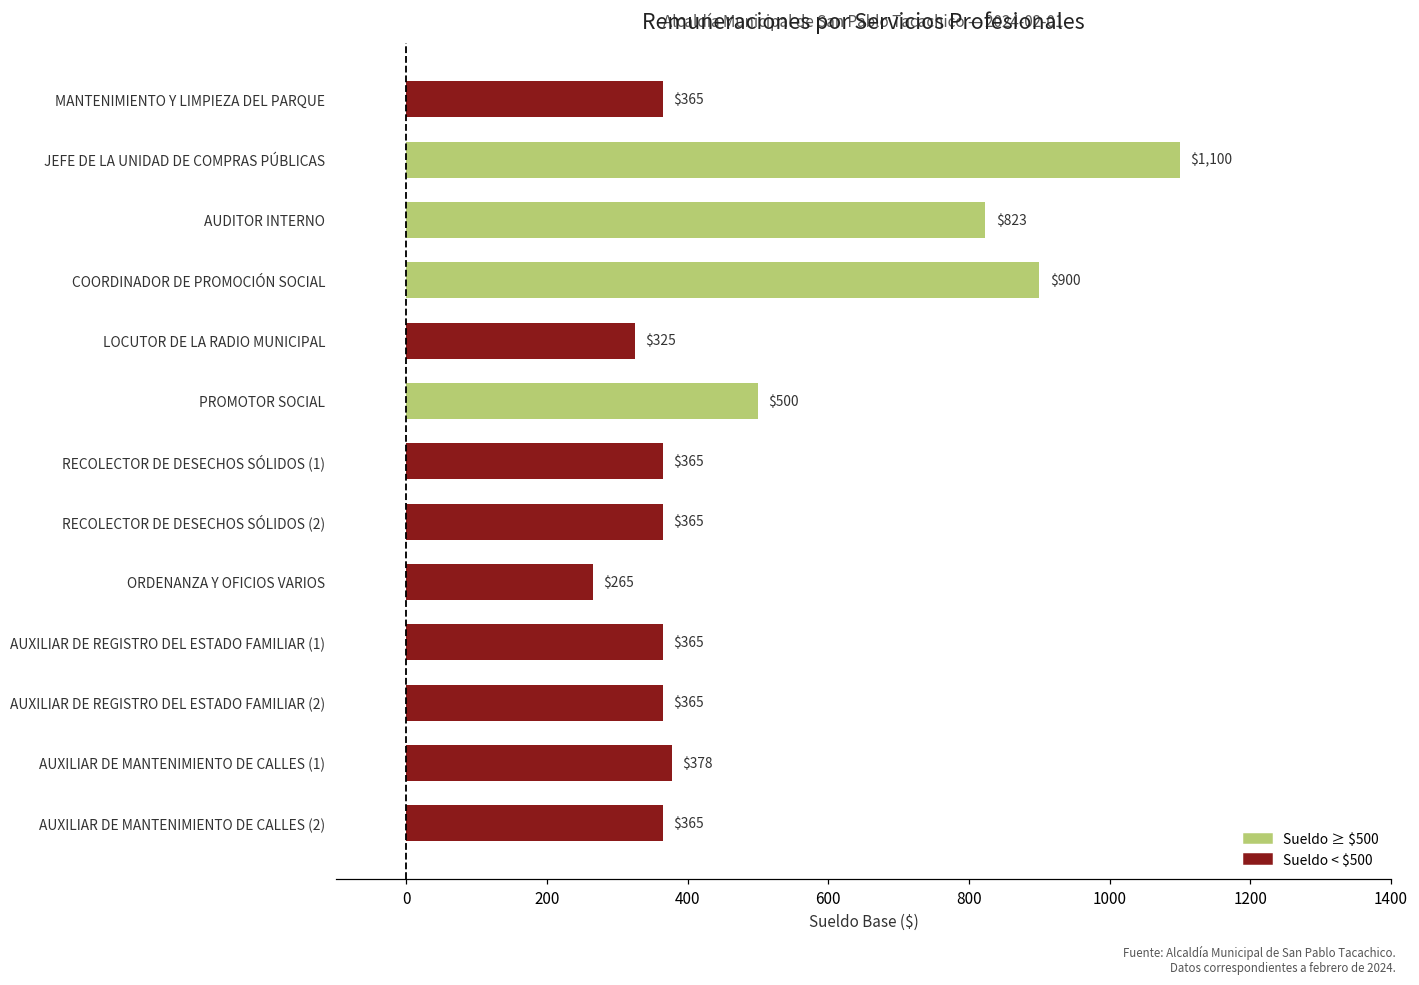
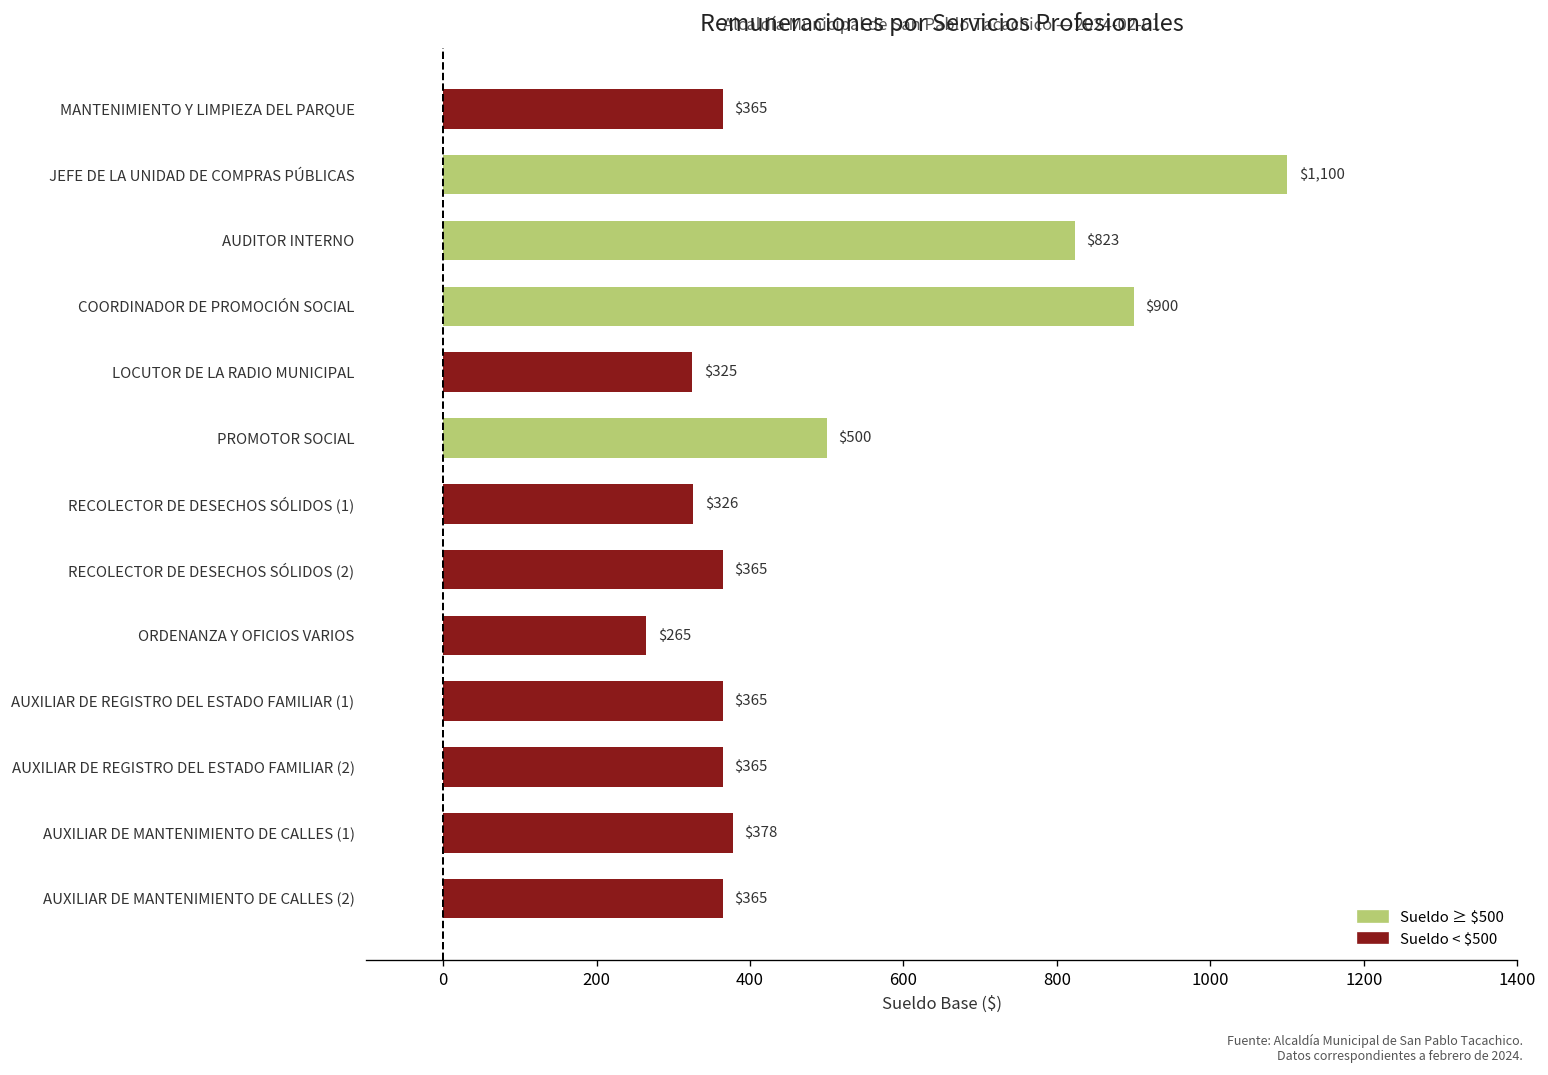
RECOLECTOR DE DESECHOS SÓLIDOS (1): $365 -> $326
